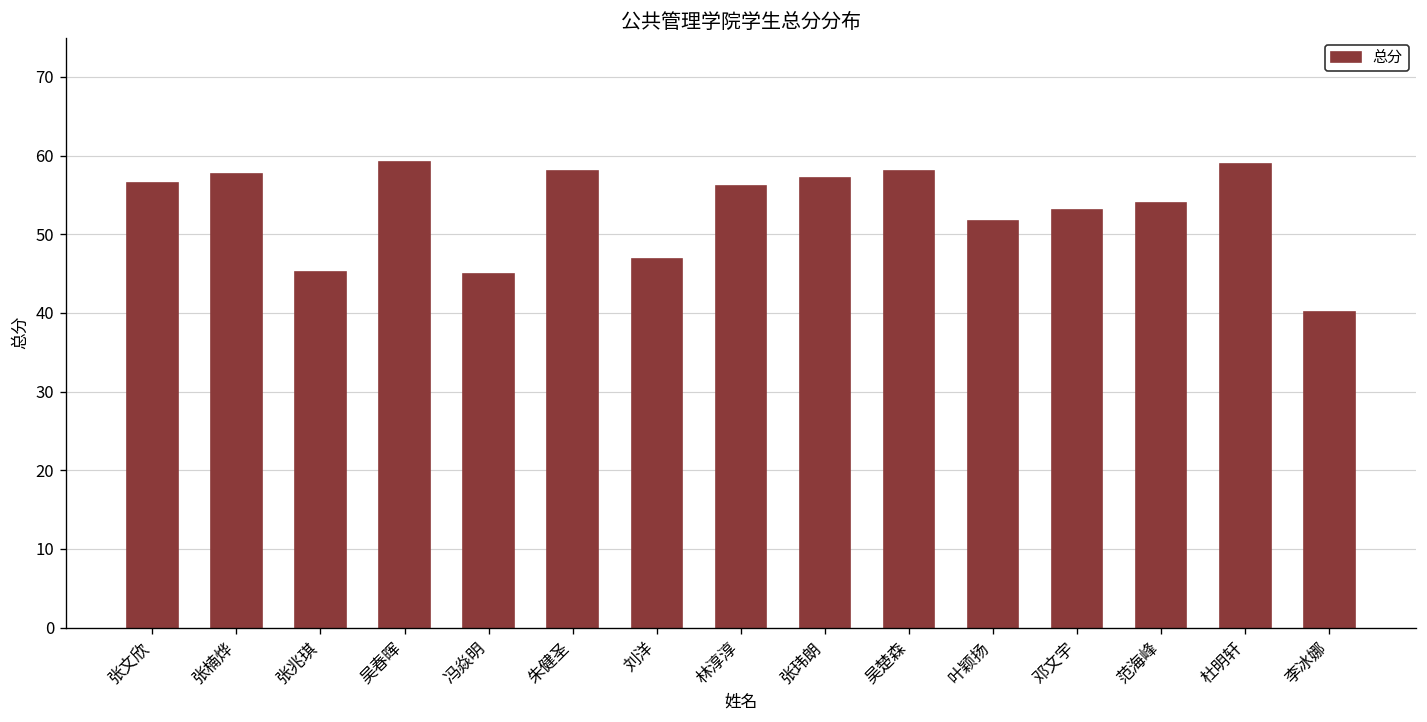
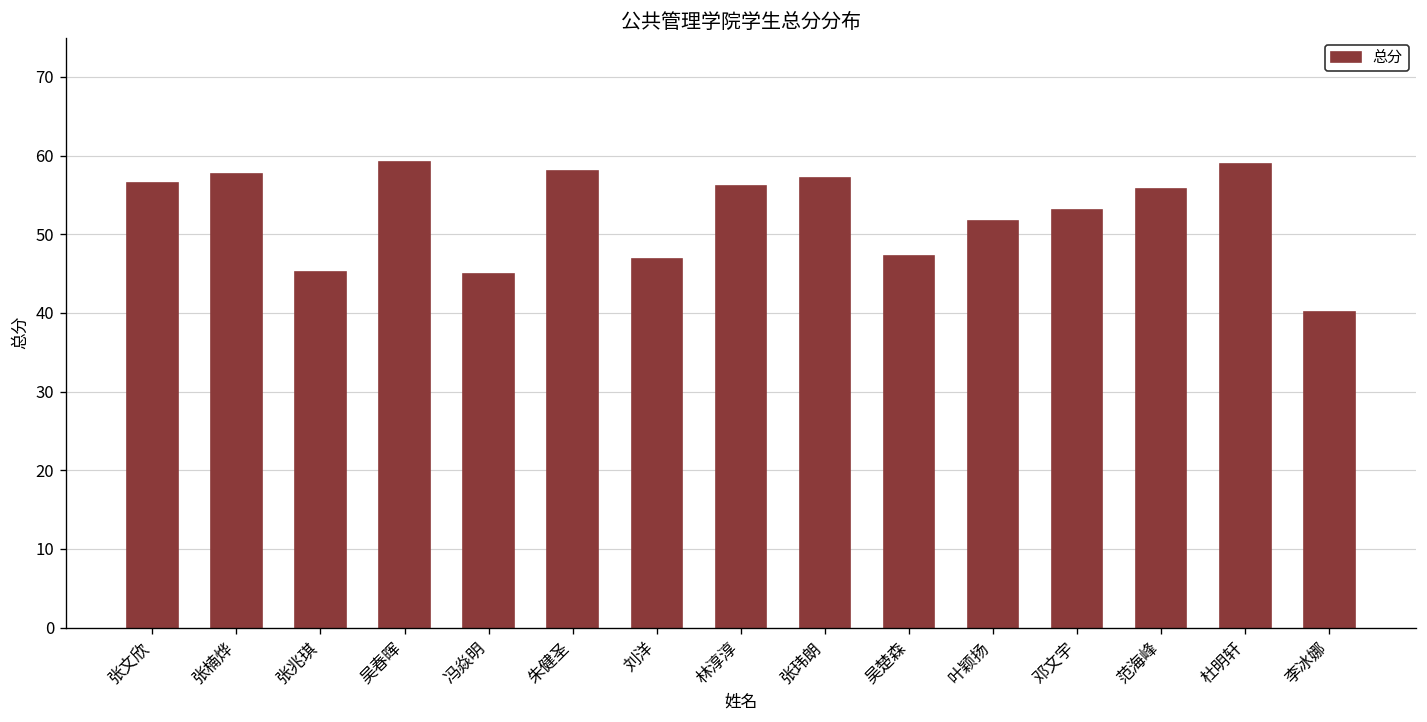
吴楚森: 58 -> 47
范海峰: 54 -> 56
